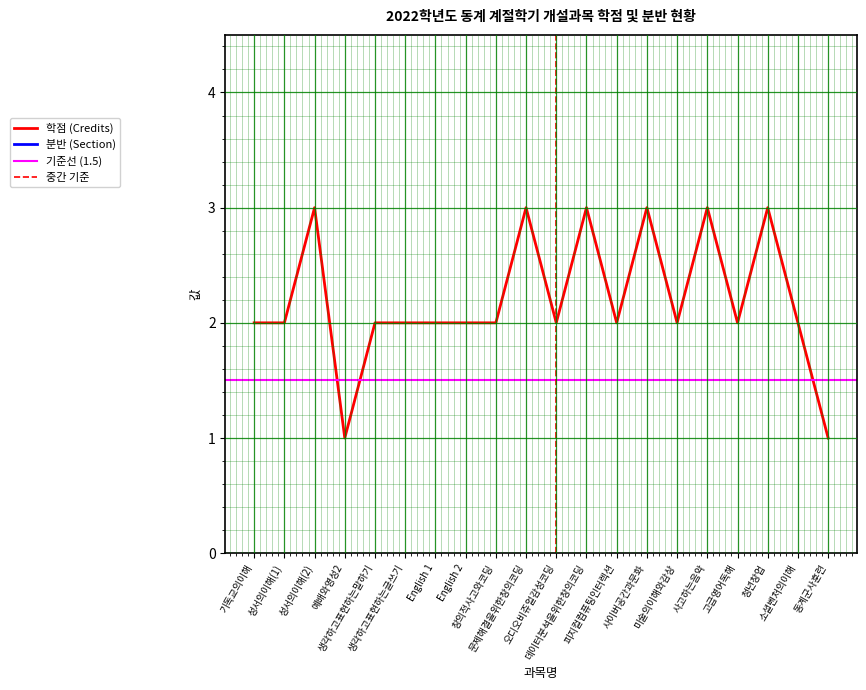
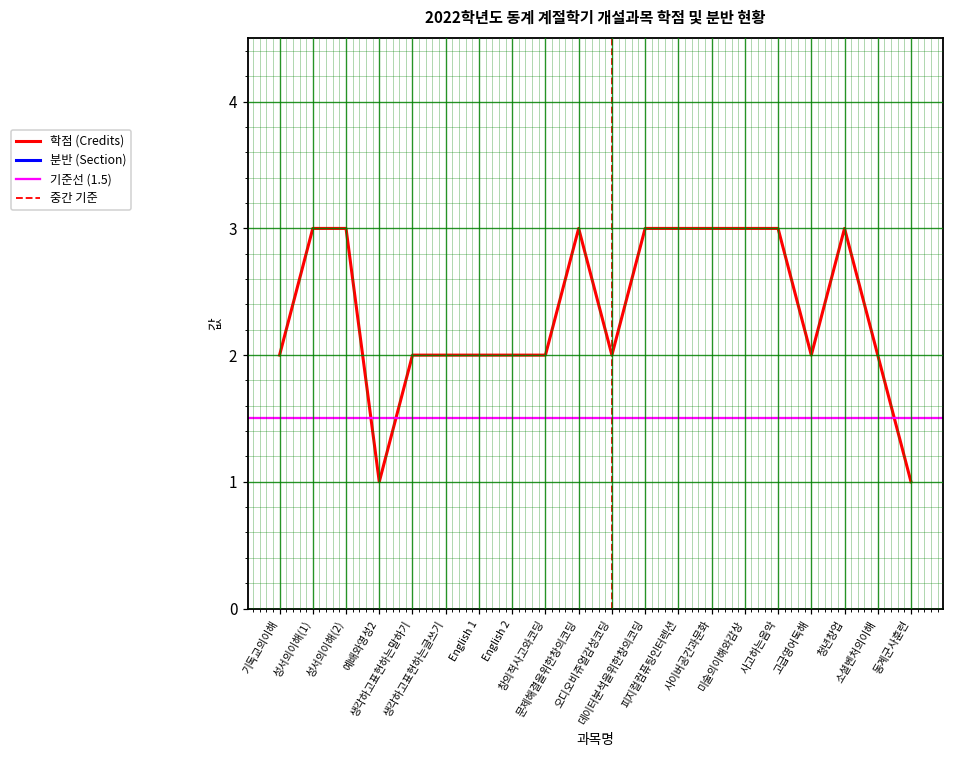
학점 (Credits), 성서의이해(1): 2 -> 3
학점 (Credits), 피지컬컴퓨팅인터렉션: 2 -> 3
학점 (Credits), 미술의이해와감상: 2 -> 3
